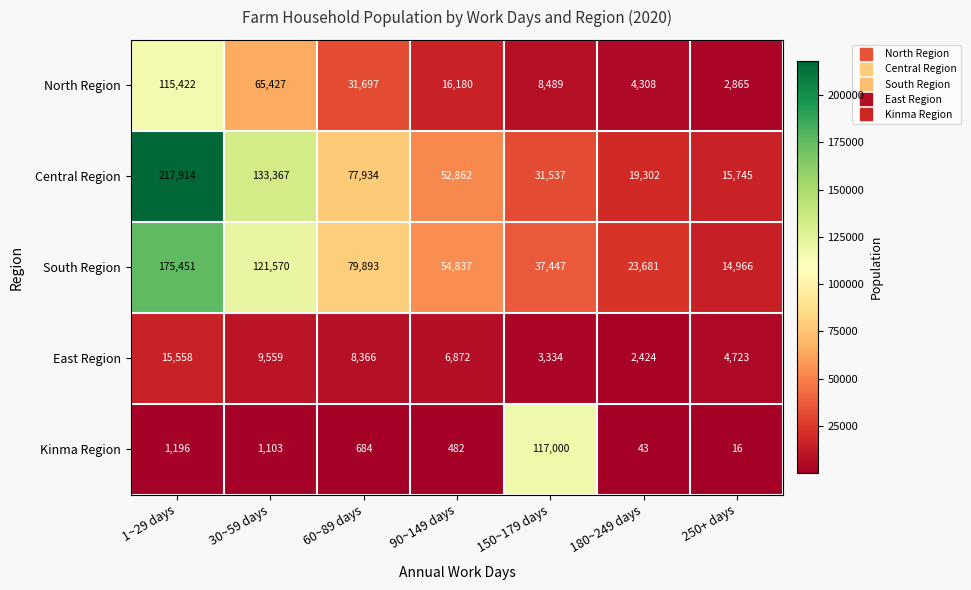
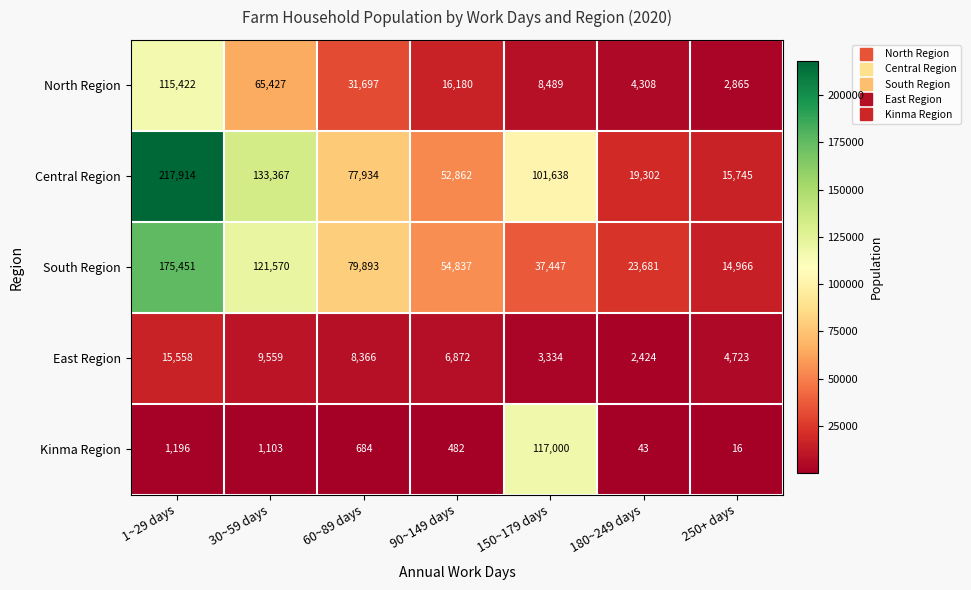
Central Region, 150~179 days: 31,537 -> 101,638
